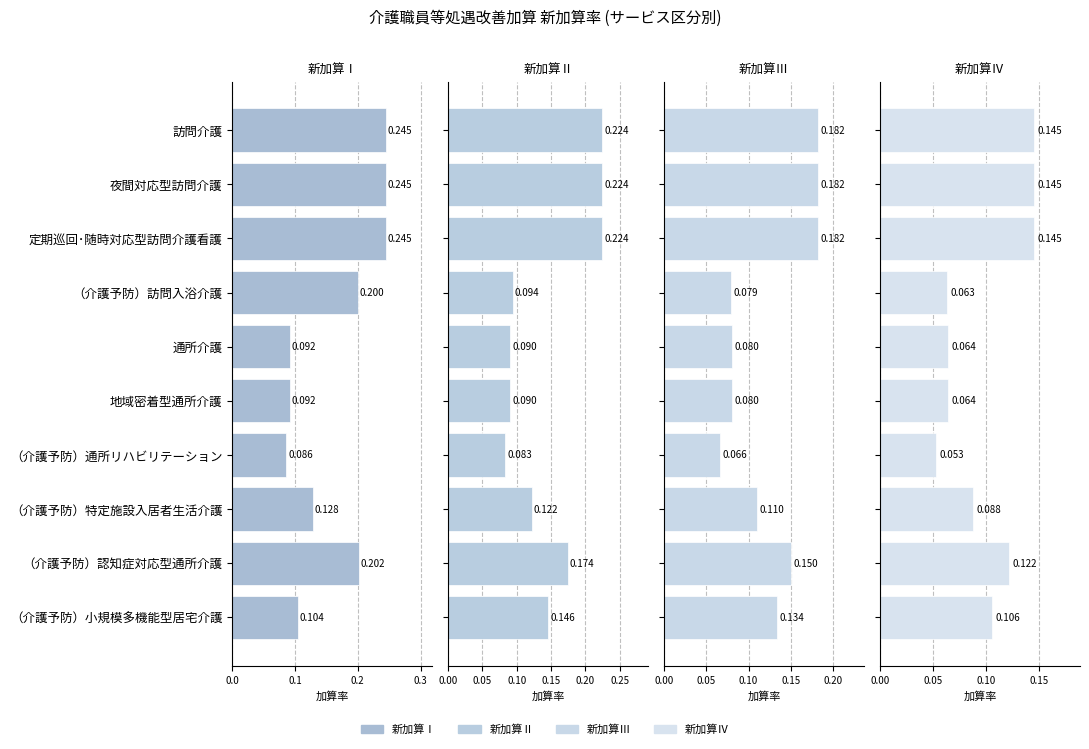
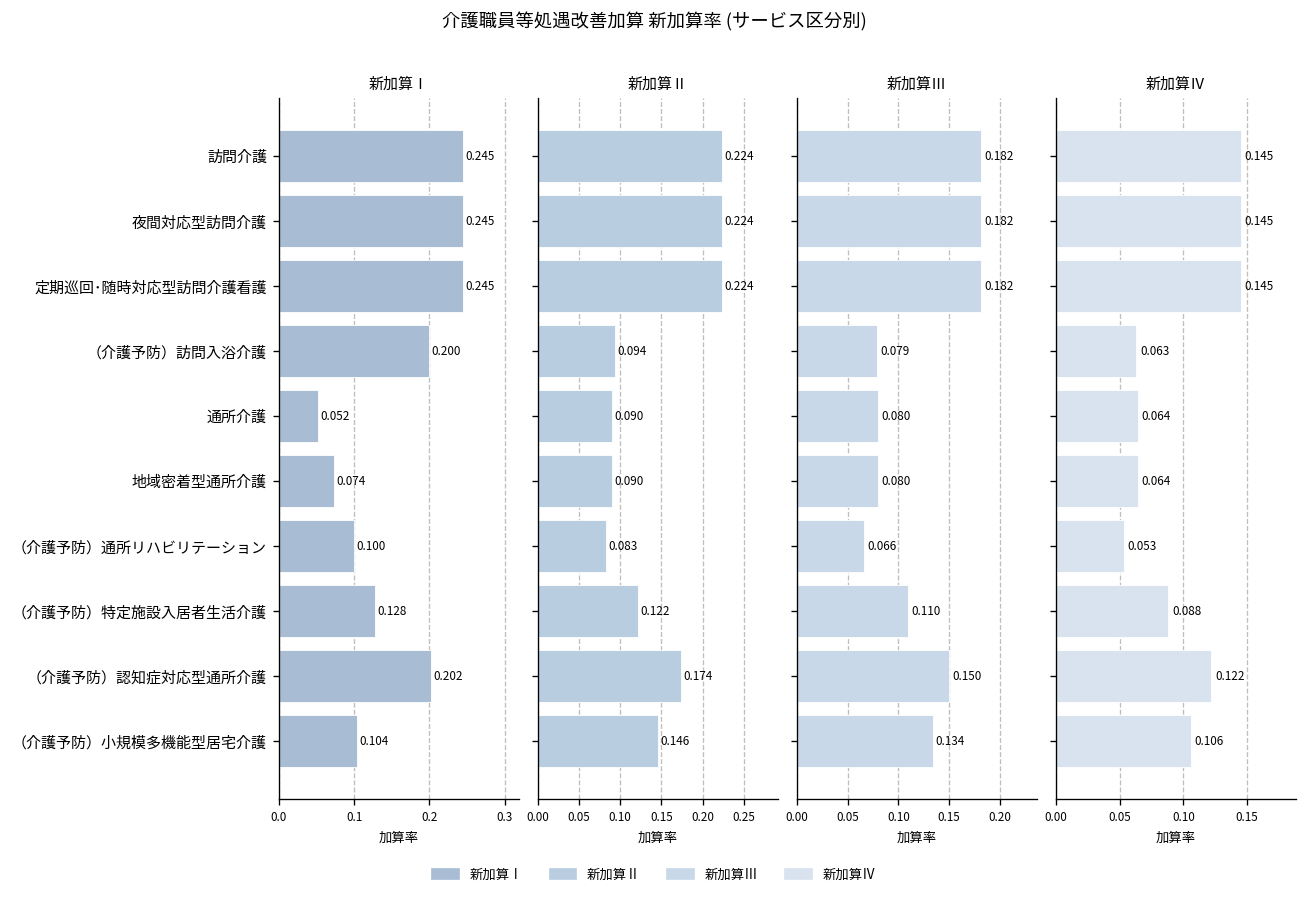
新加算Ⅰ, 通所介護: 0.092 -> 0.052
新加算Ⅰ, 地域密着型通所介護: 0.092 -> 0.074
新加算Ⅰ, （介護予防）通所リハビリテーション: 0.086 -> 0.100
